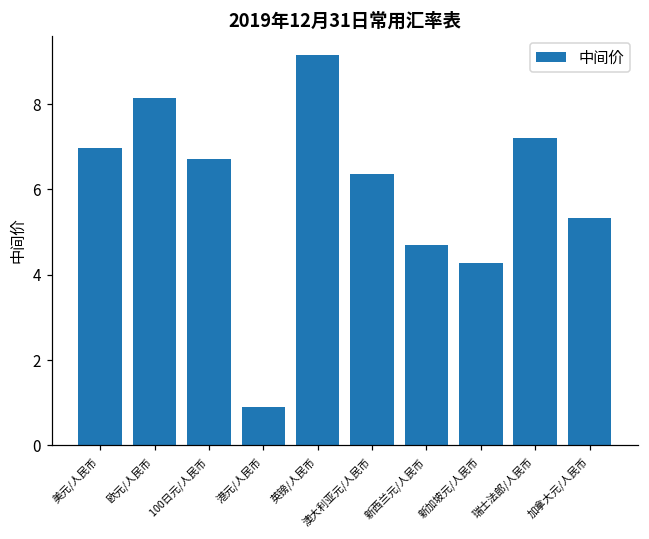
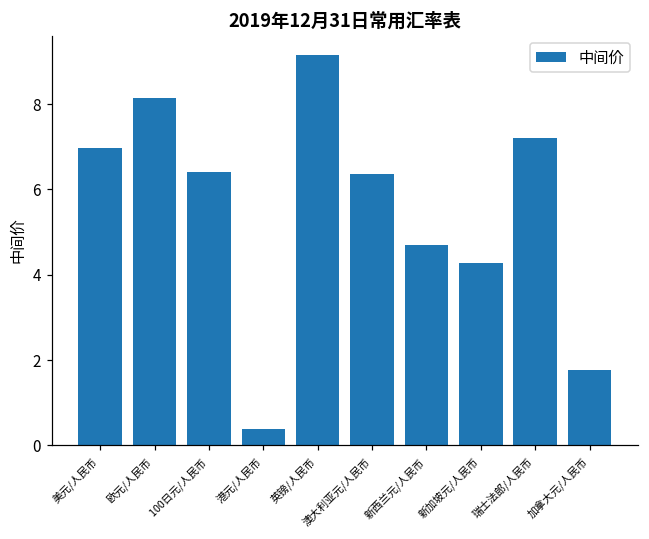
100日元/人民币: 6.7 -> 6.4
港元/人民币: 0.9 -> 0.4
加拿大元/人民币: 5.3 -> 1.8
